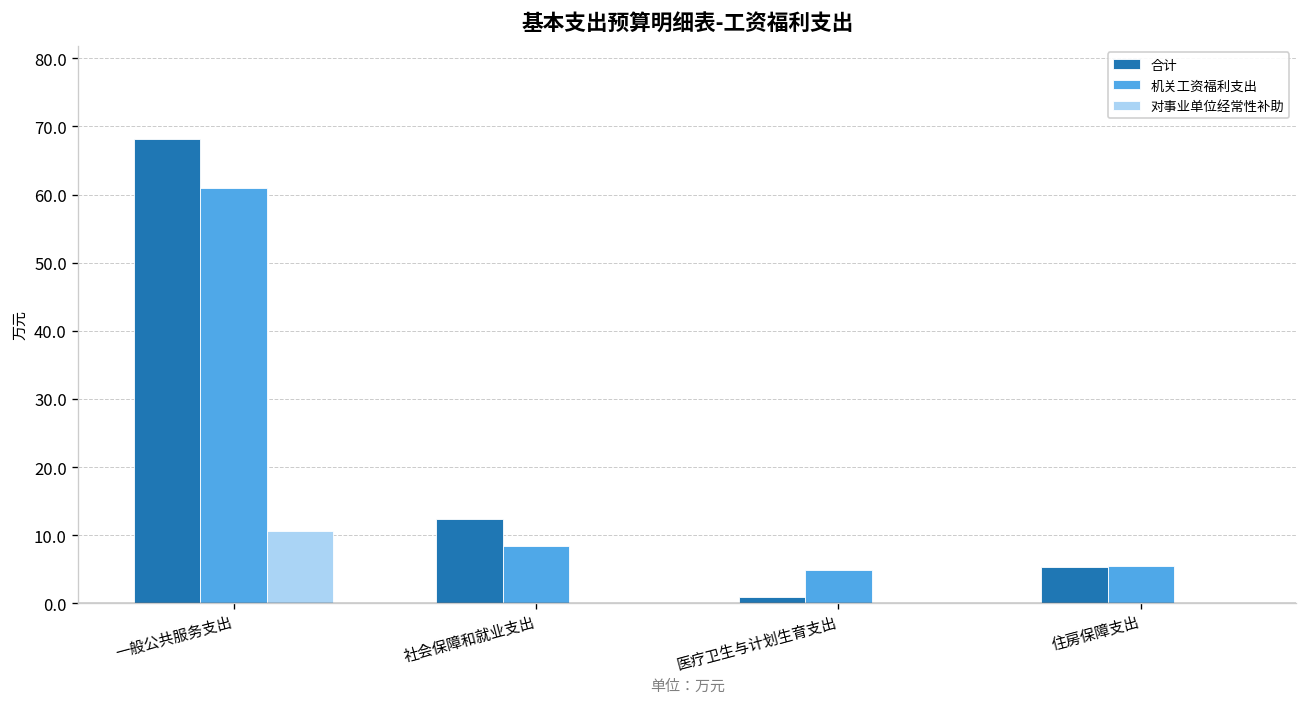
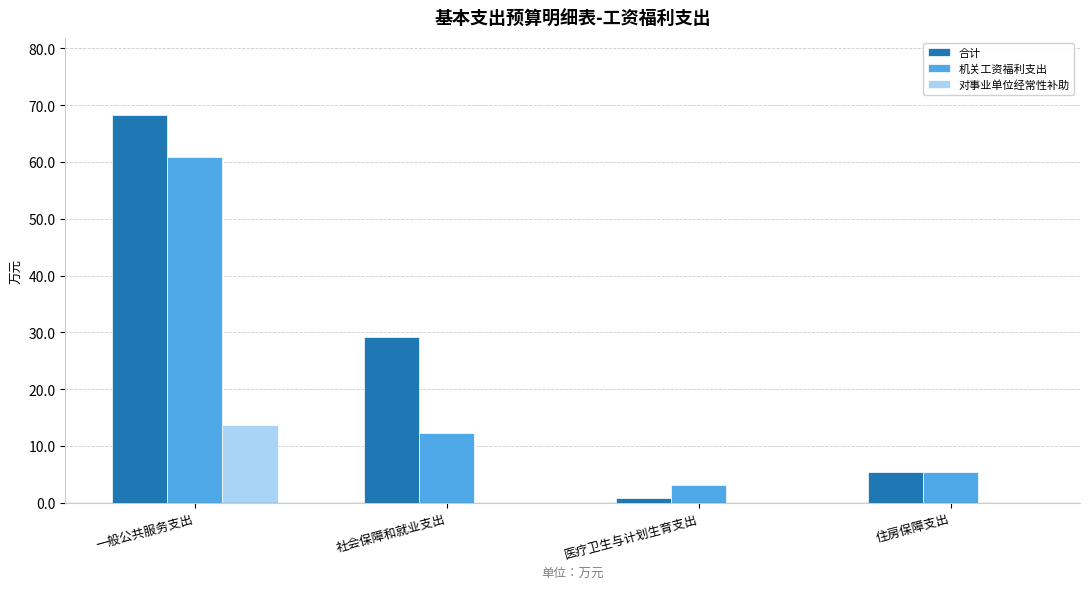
对事业单位经常性补助, 一般公共服务支出: 11 -> 14
合计, 社会保障和就业支出: 12 -> 29
机关工资福利支出, 社会保障和就业支出: 8 -> 12
机关工资福利支出, 医疗卫生与计划生育支出: 5 -> 3
